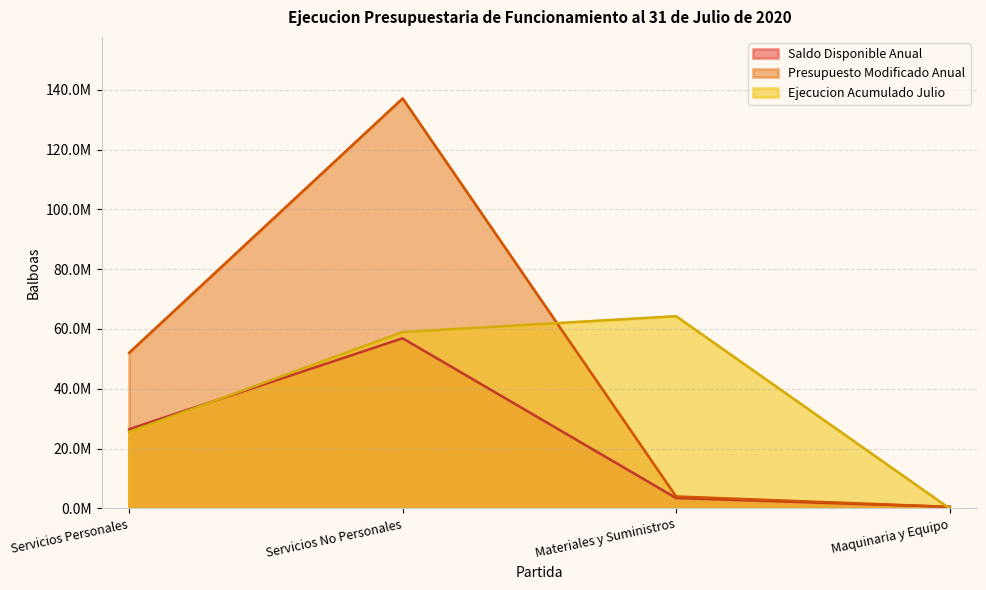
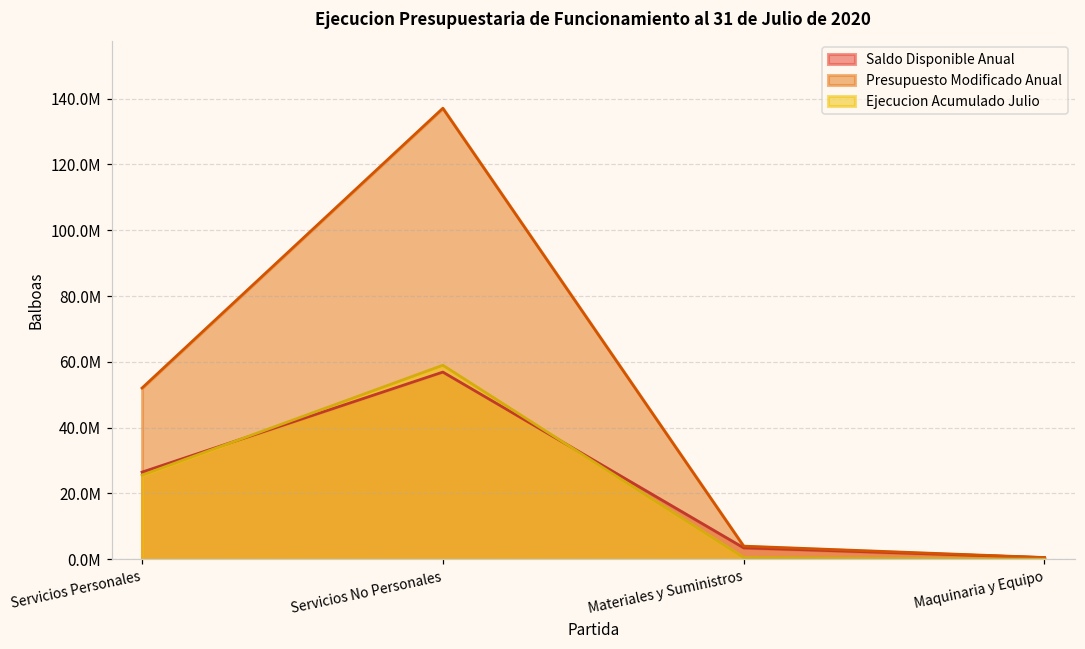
Ejecucion Acumulado Julio, Materiales y Suministros: 64000000 -> 1000000
